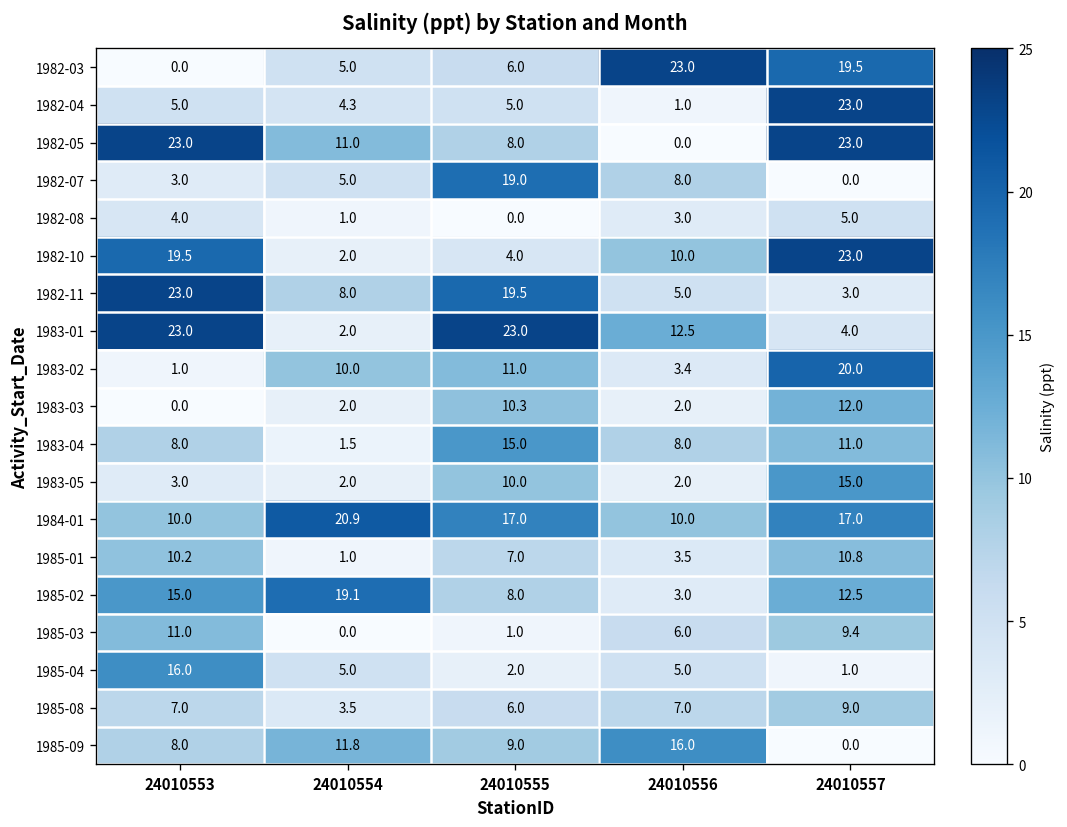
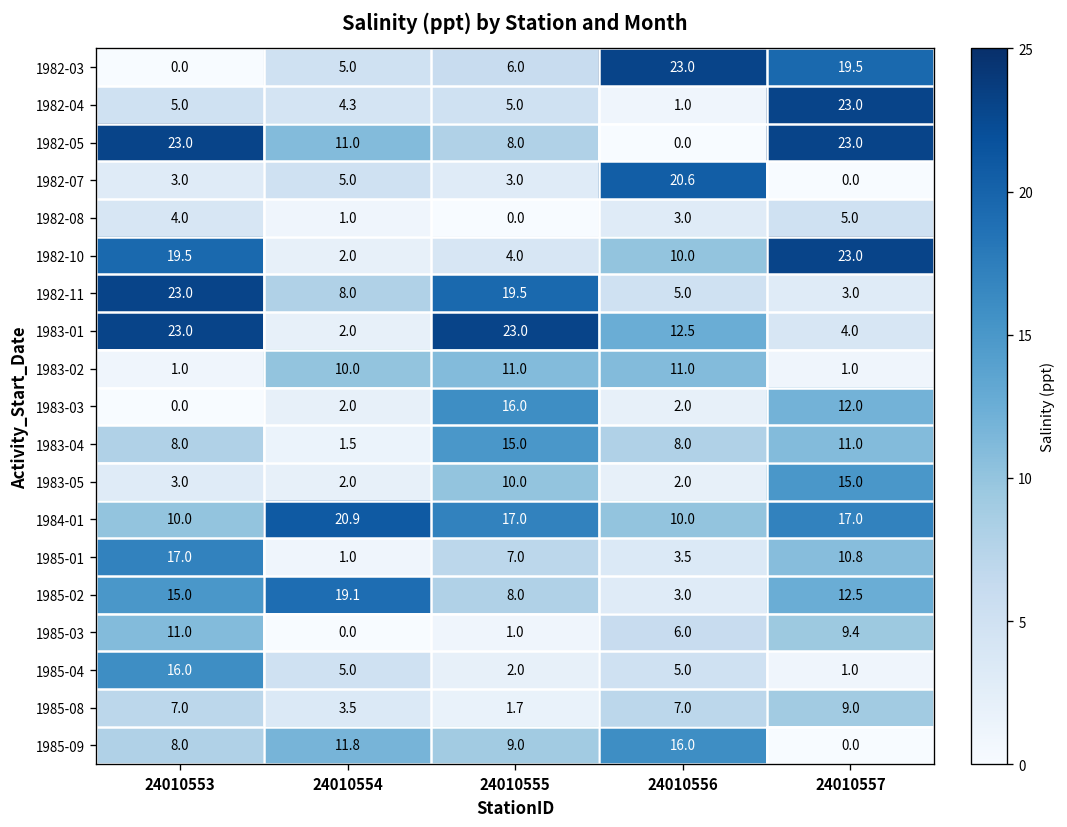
1982-07, 24010555: 19.0 -> 3.0
1982-07, 24010556: 8.0 -> 20.6
1983-02, 24010556: 3.4 -> 11.0
1983-02, 24010557: 20.0 -> 1.0
1983-03, 24010555: 10.3 -> 16.0
1985-01, 24010553: 10.2 -> 17.0
1985-08, 24010555: 6.0 -> 1.7
